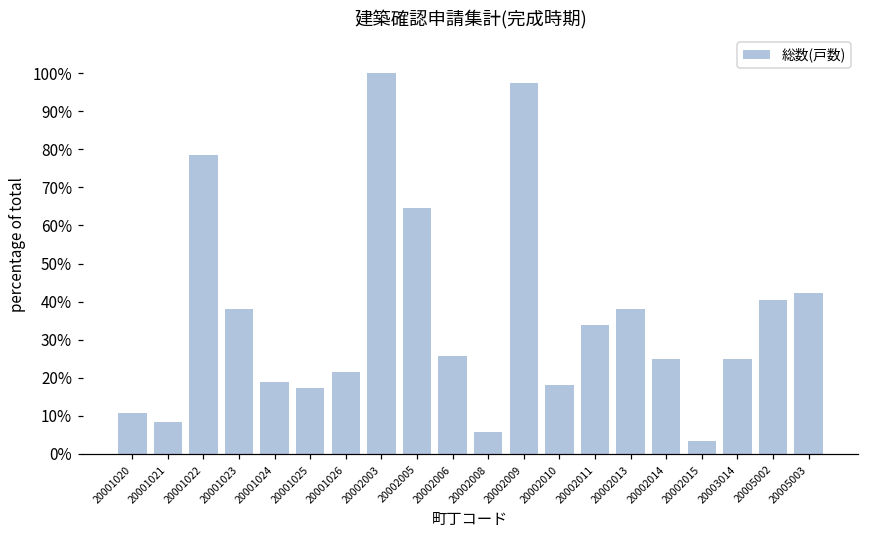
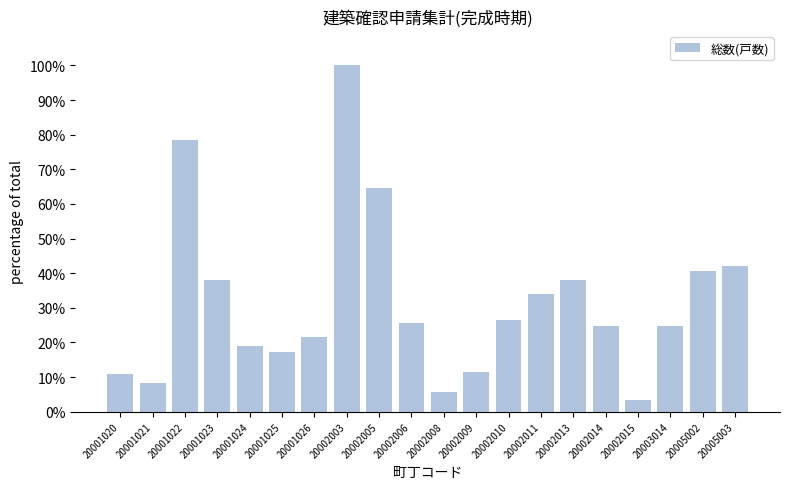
20002009: 98% -> 12%
20002010: 18% -> 26%
